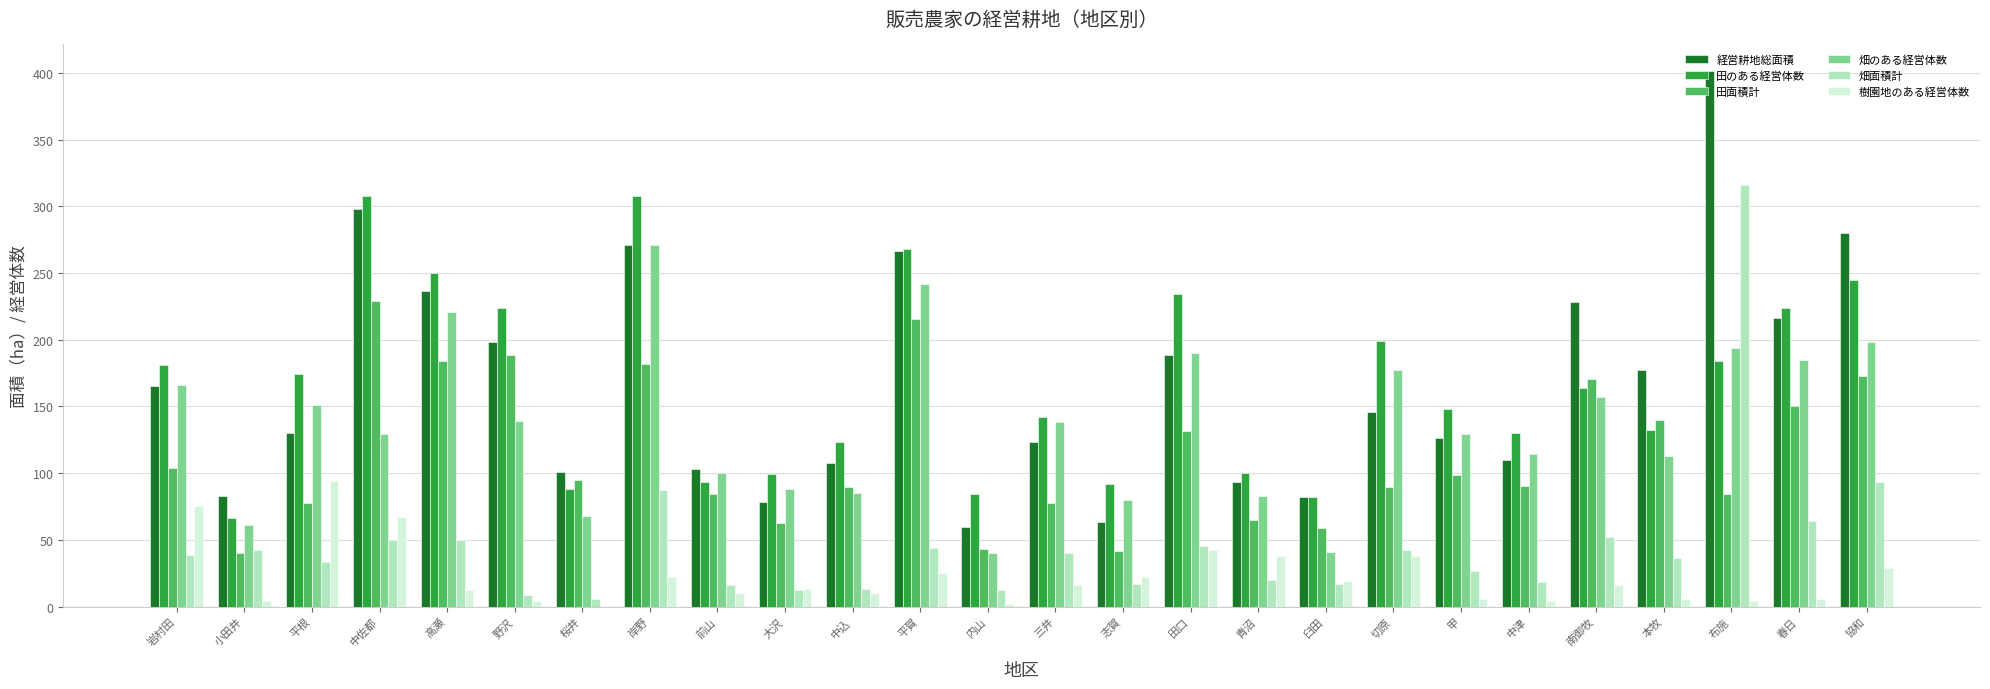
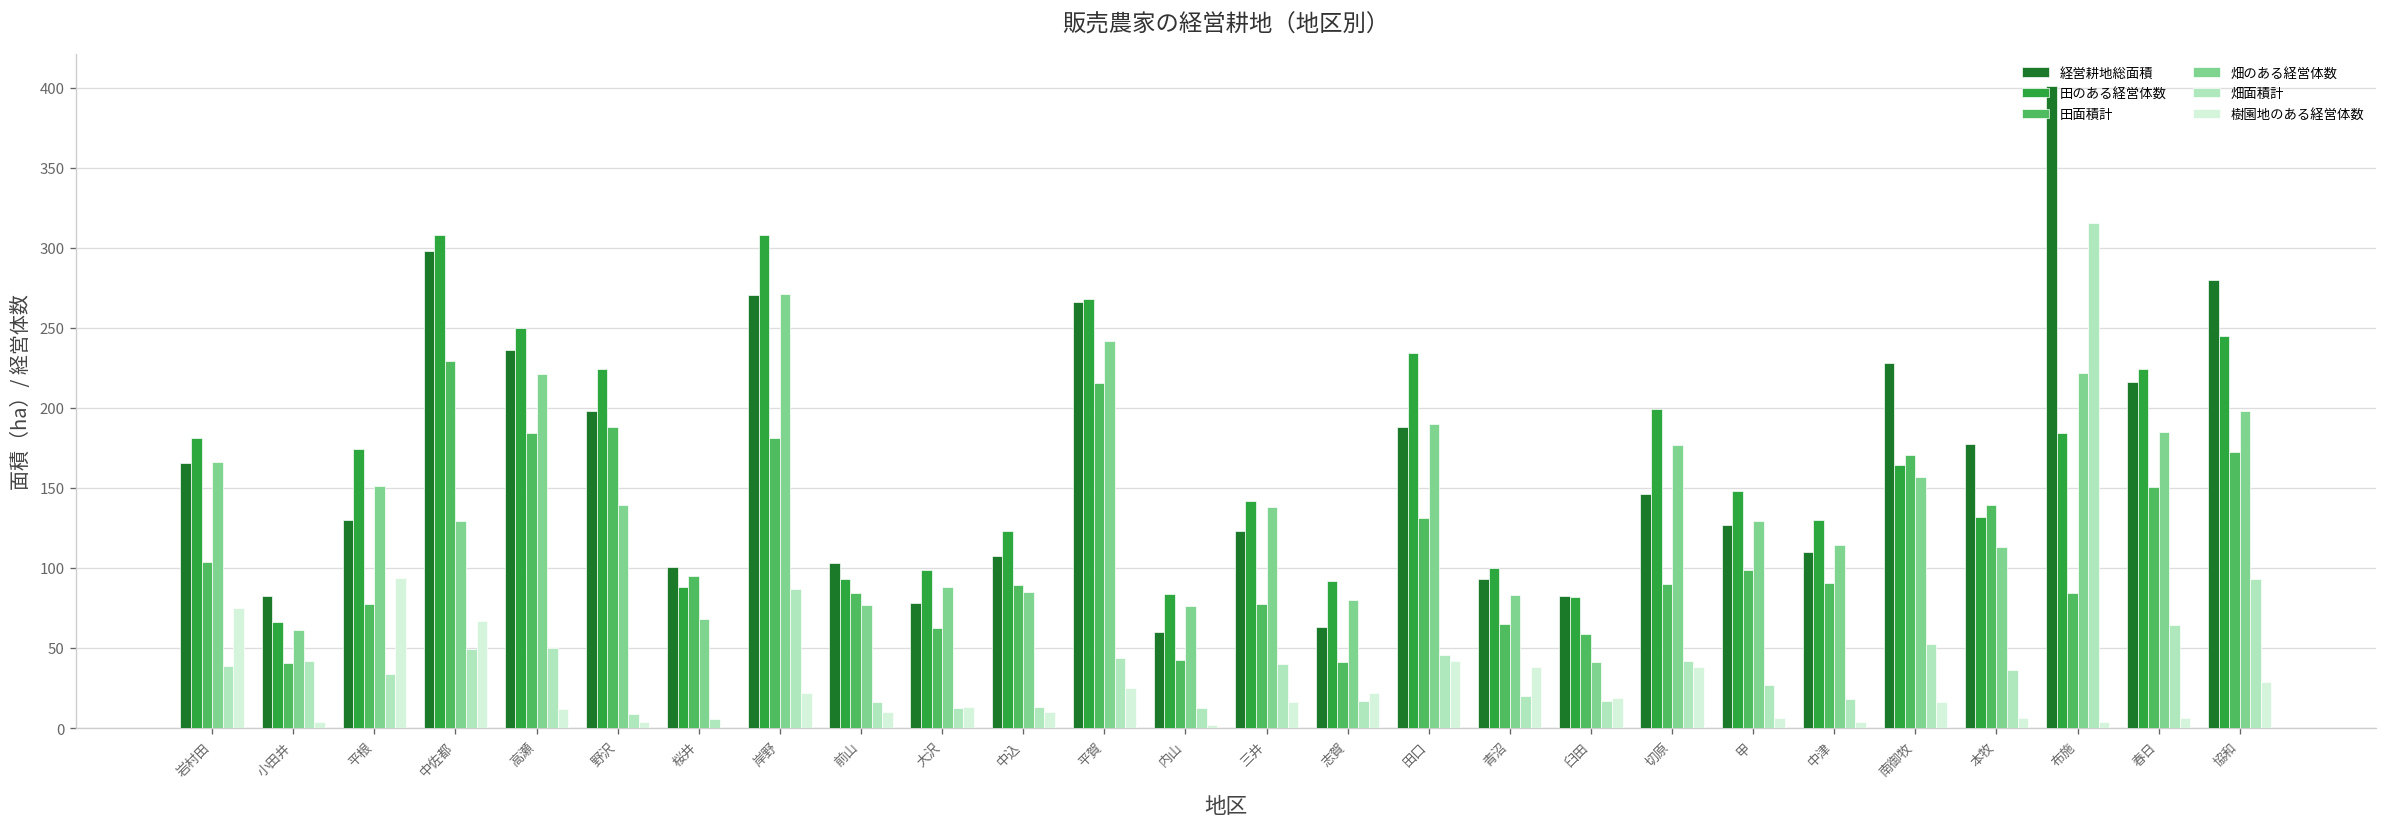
畑のある経営体数, 前山: 100 -> 77
畑のある経営体数, 内山: 40 -> 76
畑のある経営体数, 布施: 194 -> 222
